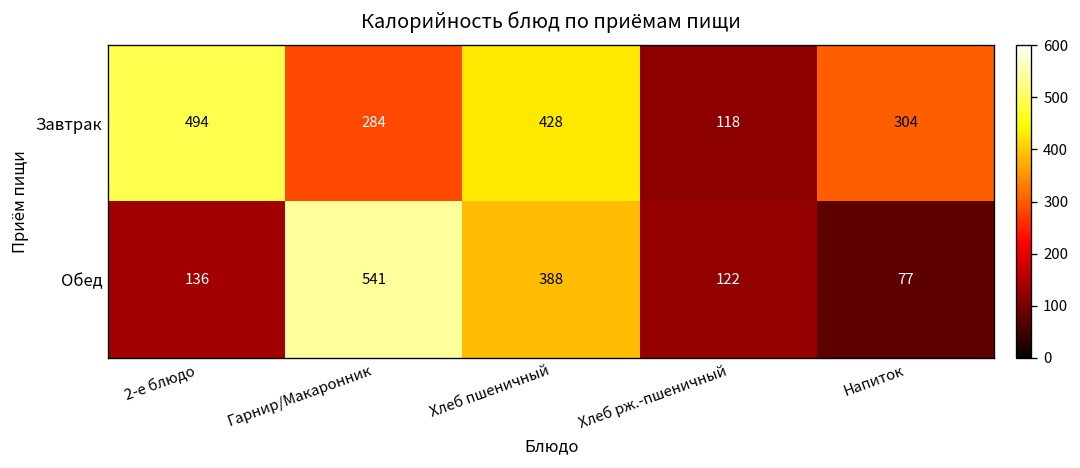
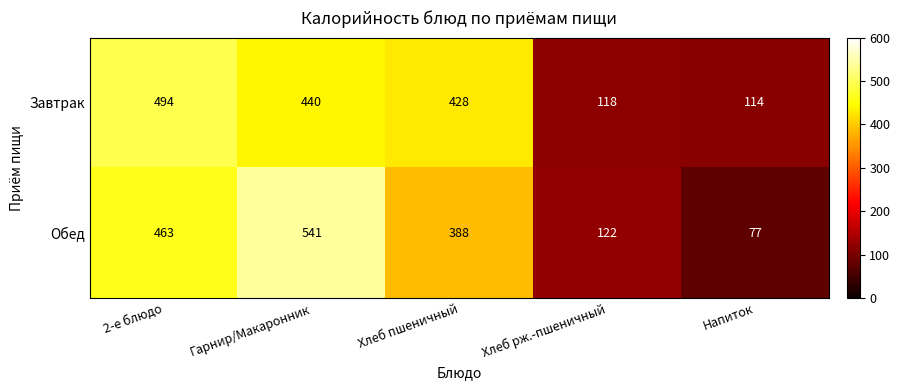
Завтрак, Гарнир/Макаронник: 284 -> 440
Завтрак, Напиток: 304 -> 114
Обед, 2-е блюдо: 136 -> 463
